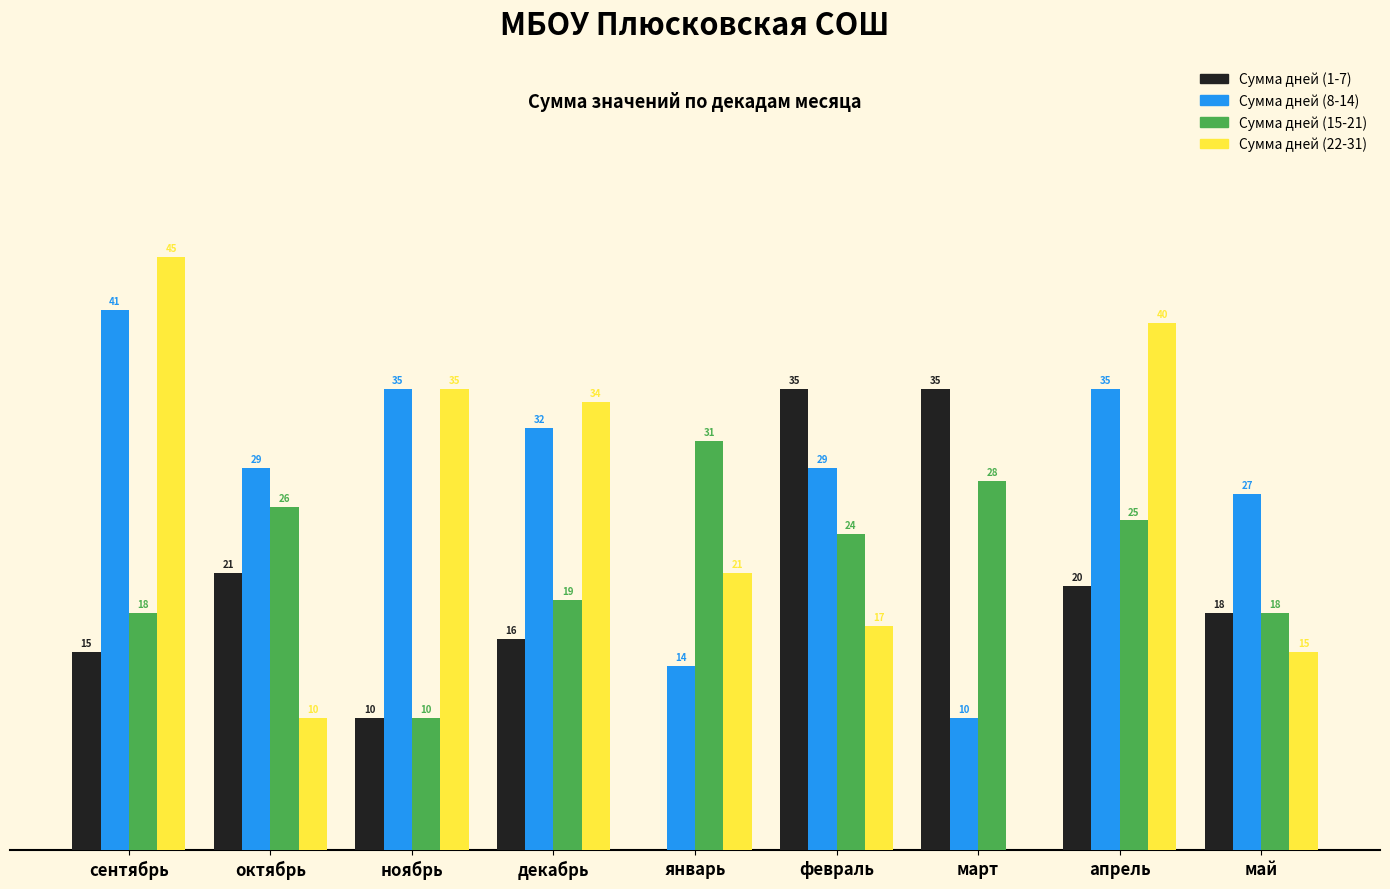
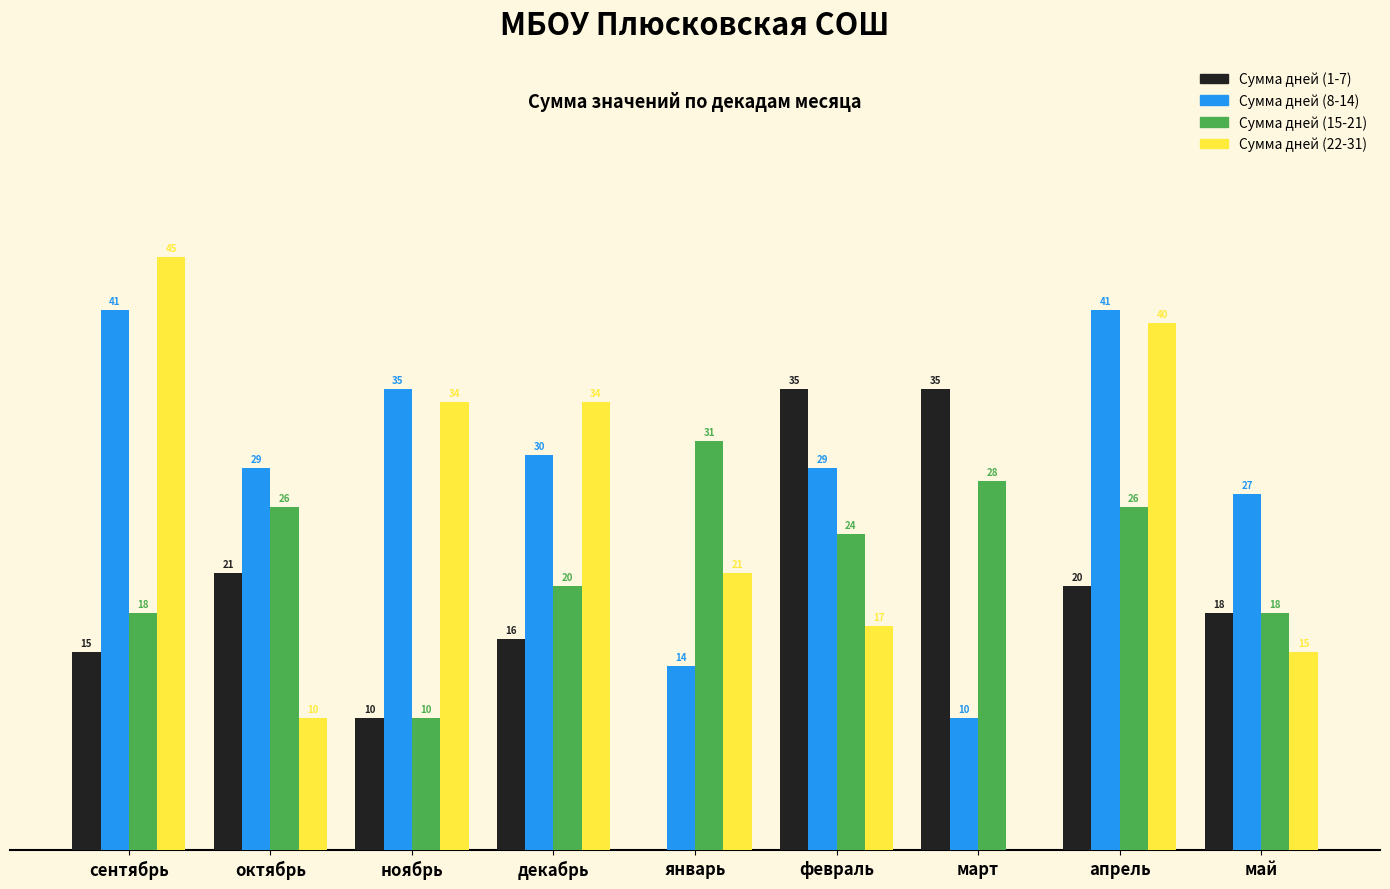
Сумма дней (22-31), ноябрь: 35 -> 34
Сумма дней (8-14), декабрь: 32 -> 30
Сумма дней (15-21), декабрь: 19 -> 20
Сумма дней (8-14), апрель: 35 -> 41
Сумма дней (15-21), апрель: 25 -> 26
